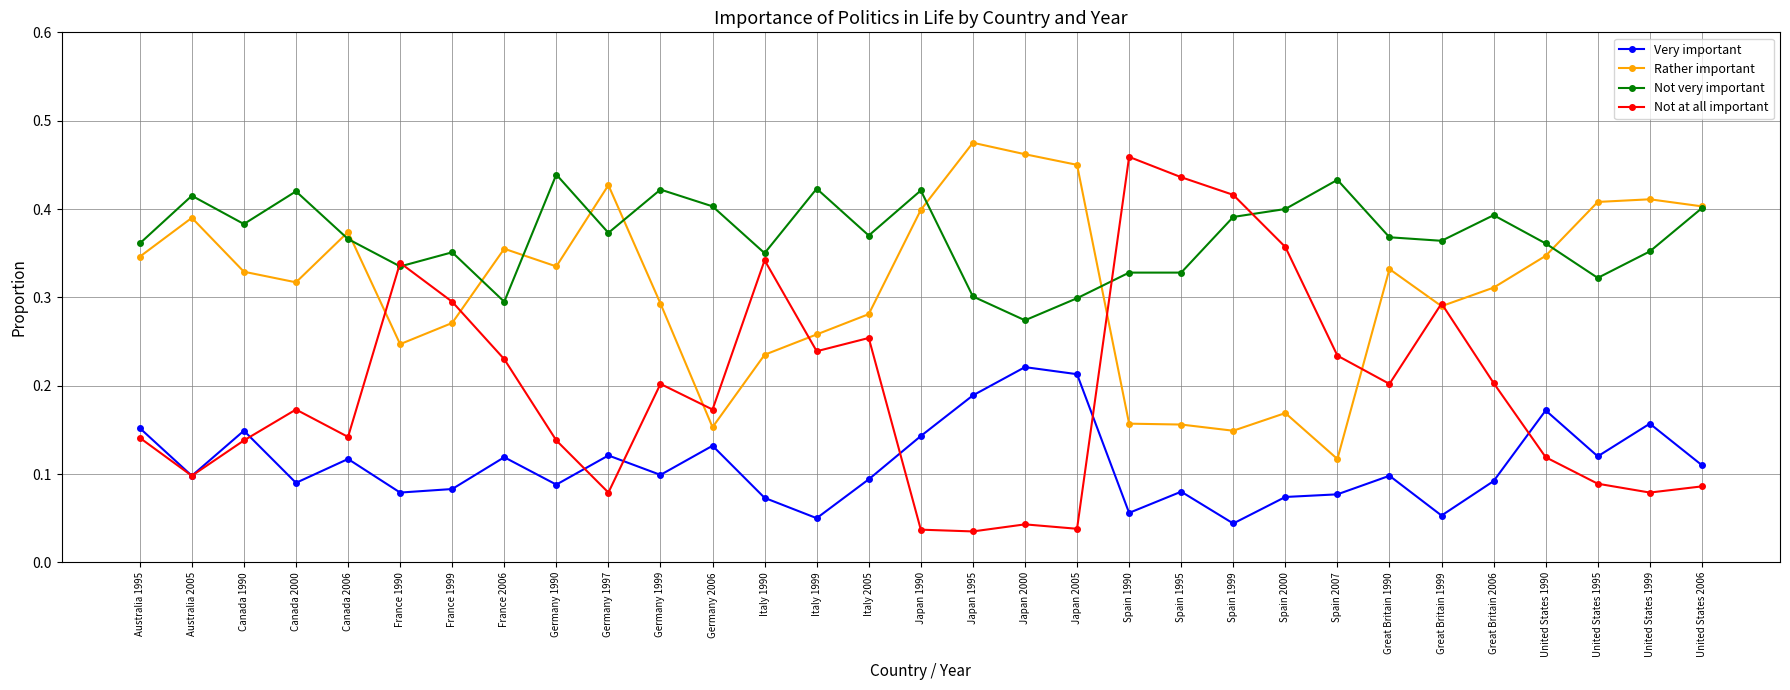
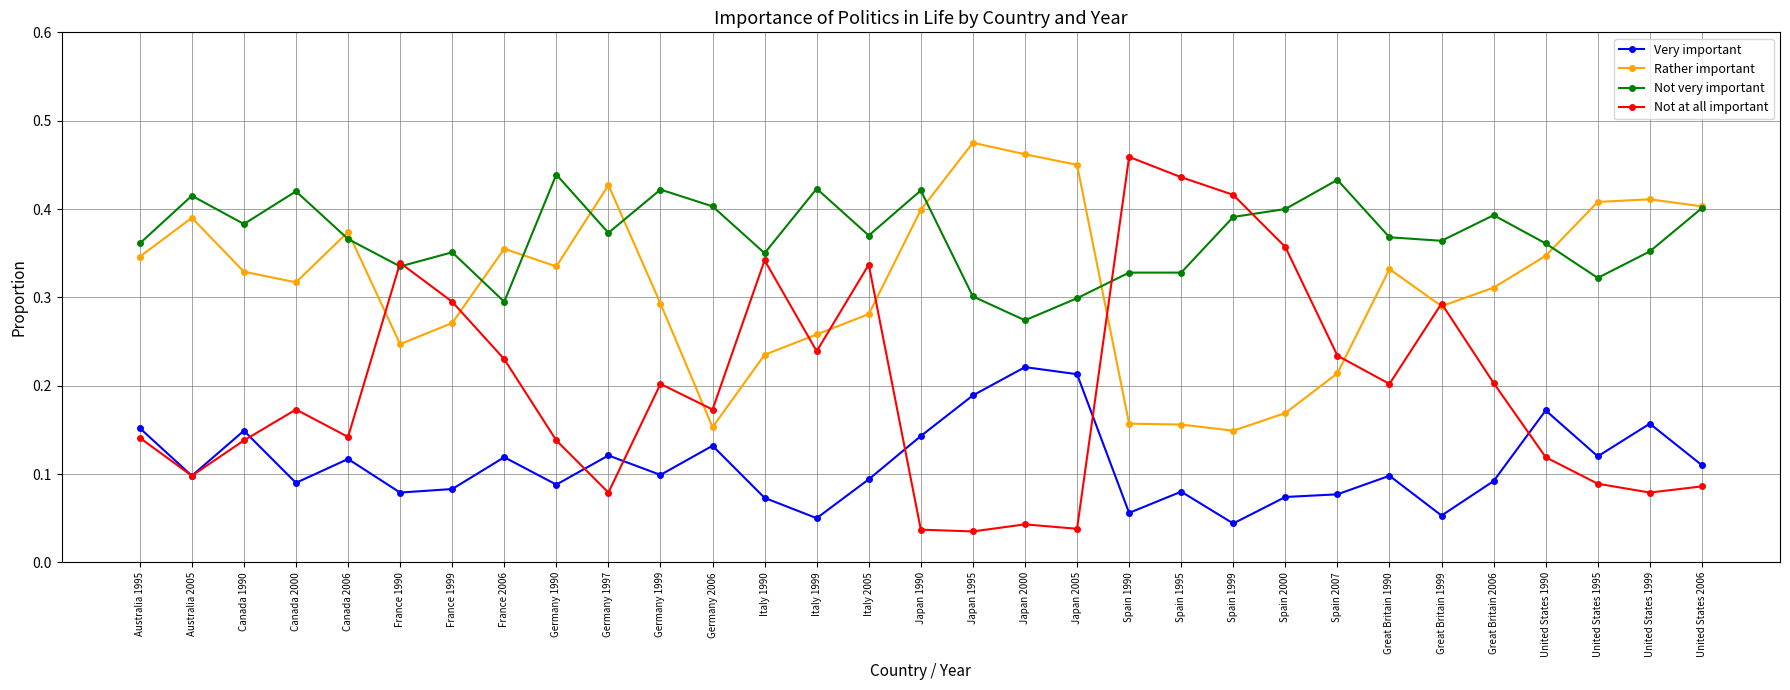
Not at all important, Italy 2005: 0.25 -> 0.34
Rather important, Spain 2007: 0.12 -> 0.21
